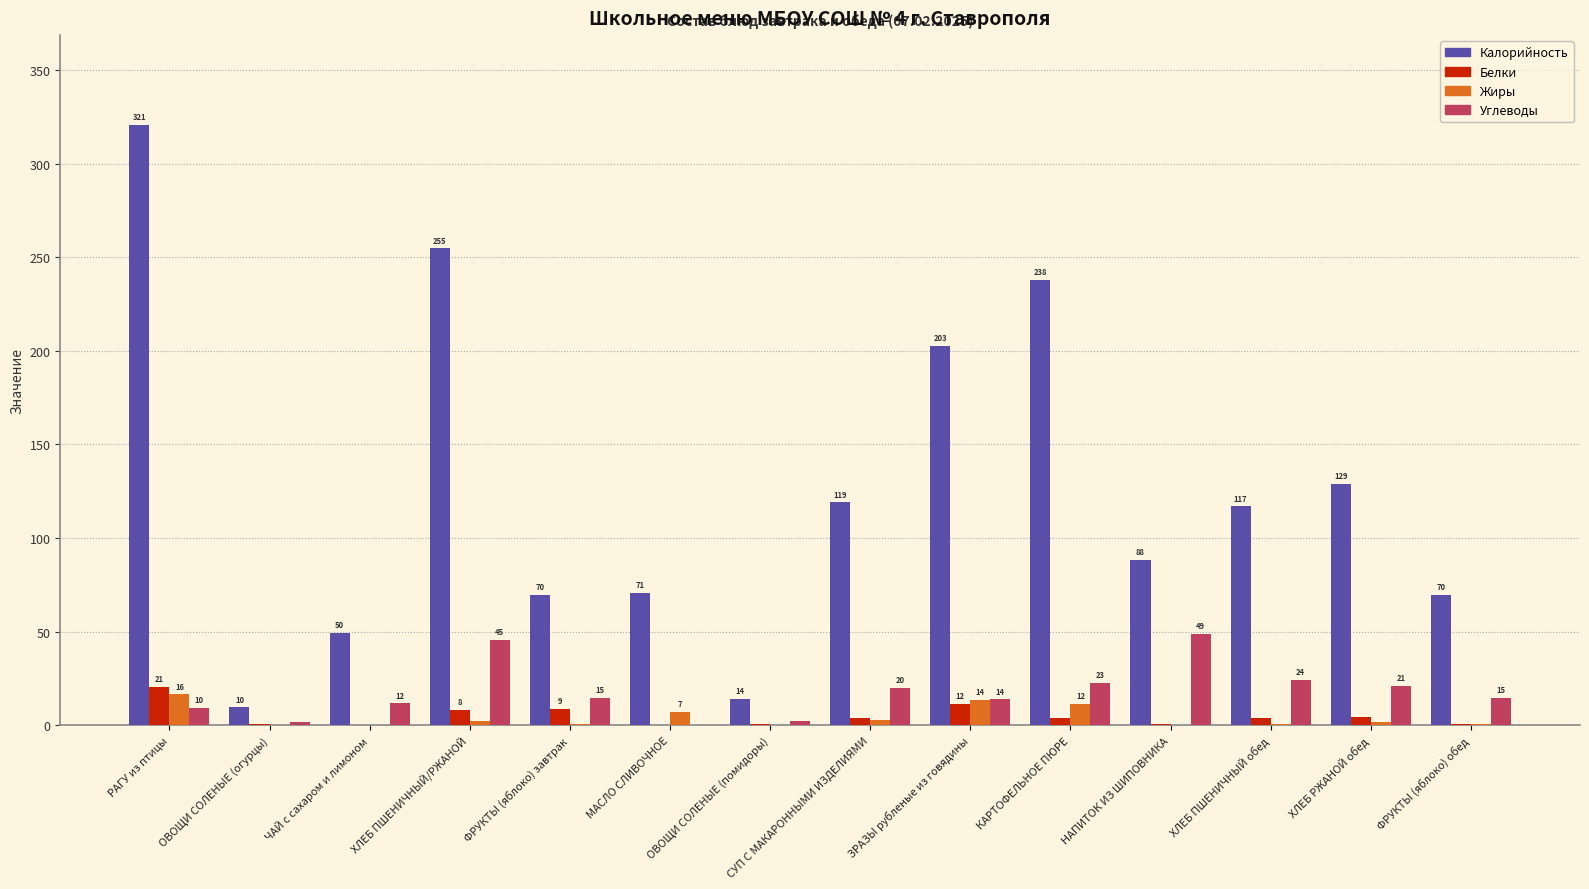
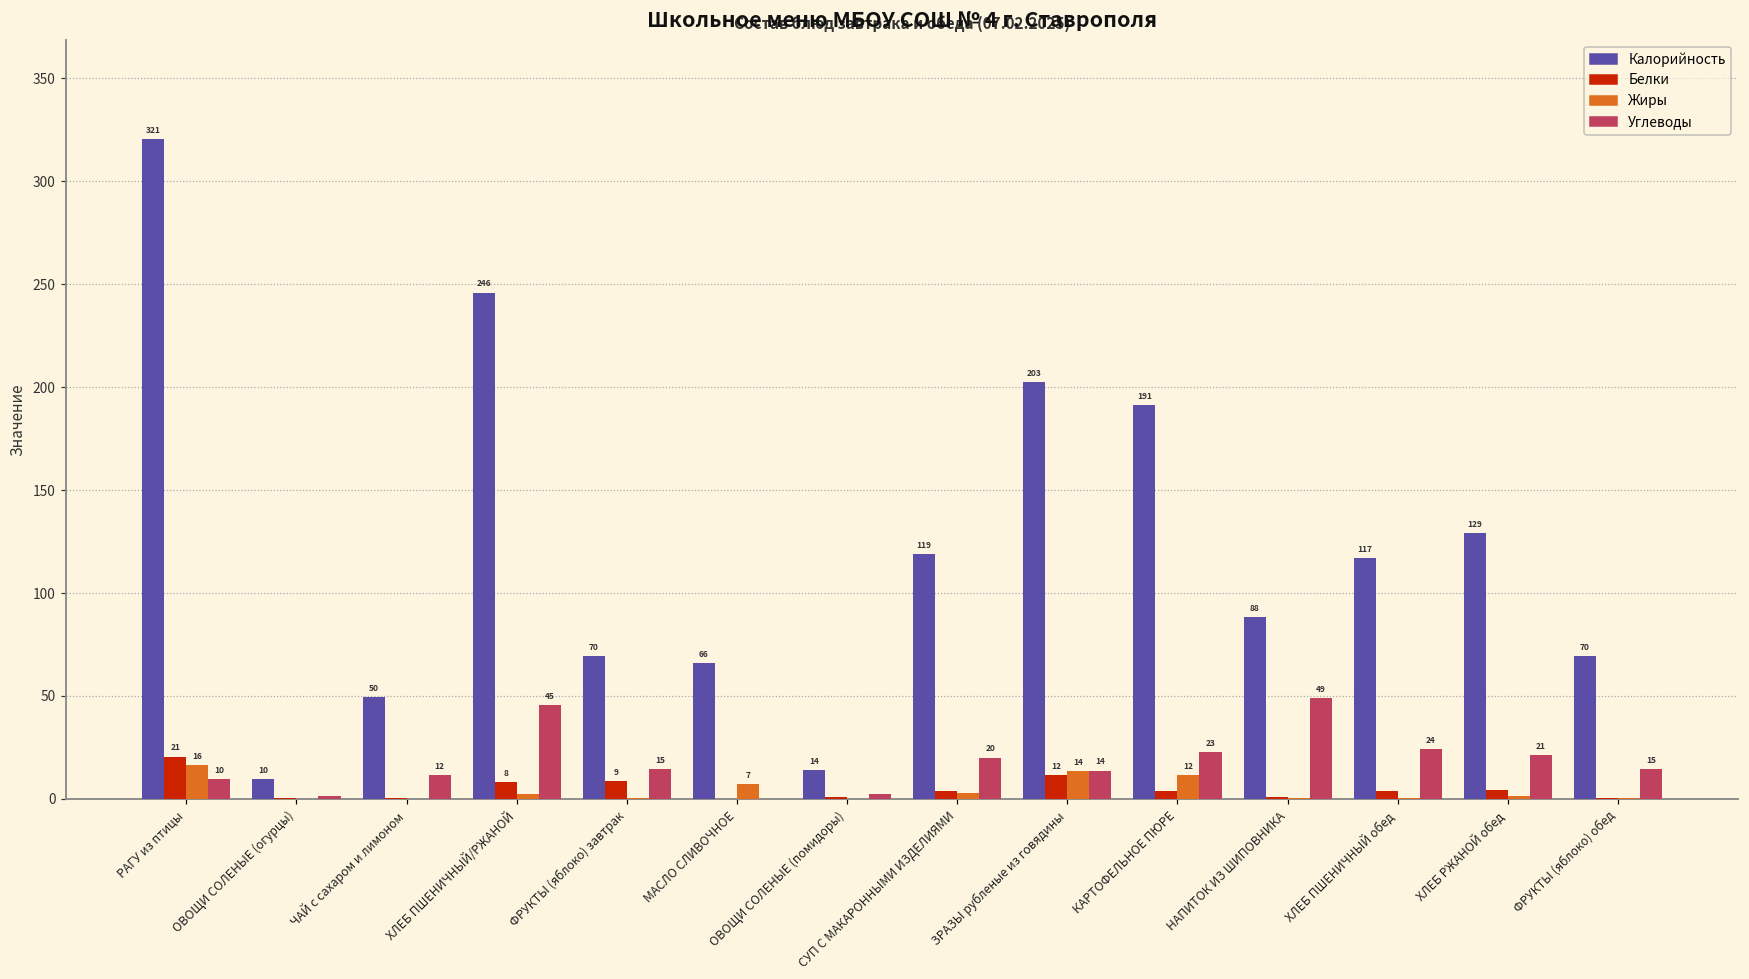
Калорийность, ХЛЕБ ПШЕНИЧНЫЙ/РЖАНОЙ: 255 -> 246
Калорийность, МАСЛО СЛИВОЧНОЕ: 71 -> 66
Калорийность, КАРТОФЕЛЬНОЕ ПЮРЕ: 238 -> 191
